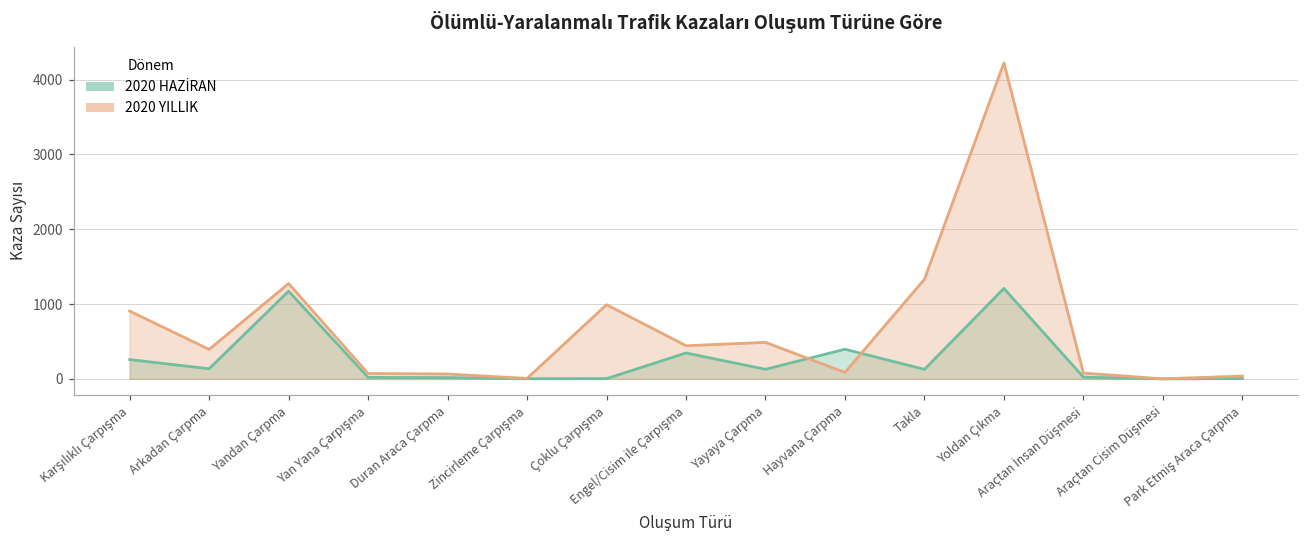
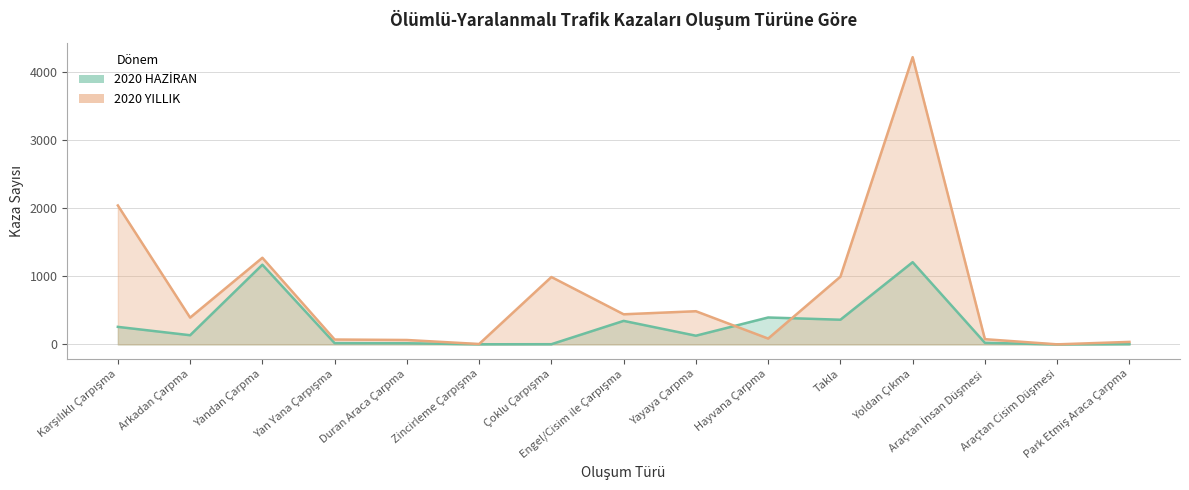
2020 YILLIK, Karşılıklı Çarpışma: 900 -> 2000
2020 HAZİRAN, Takla: 100 -> 400
2020 YILLIK, Takla: 1300 -> 1000
